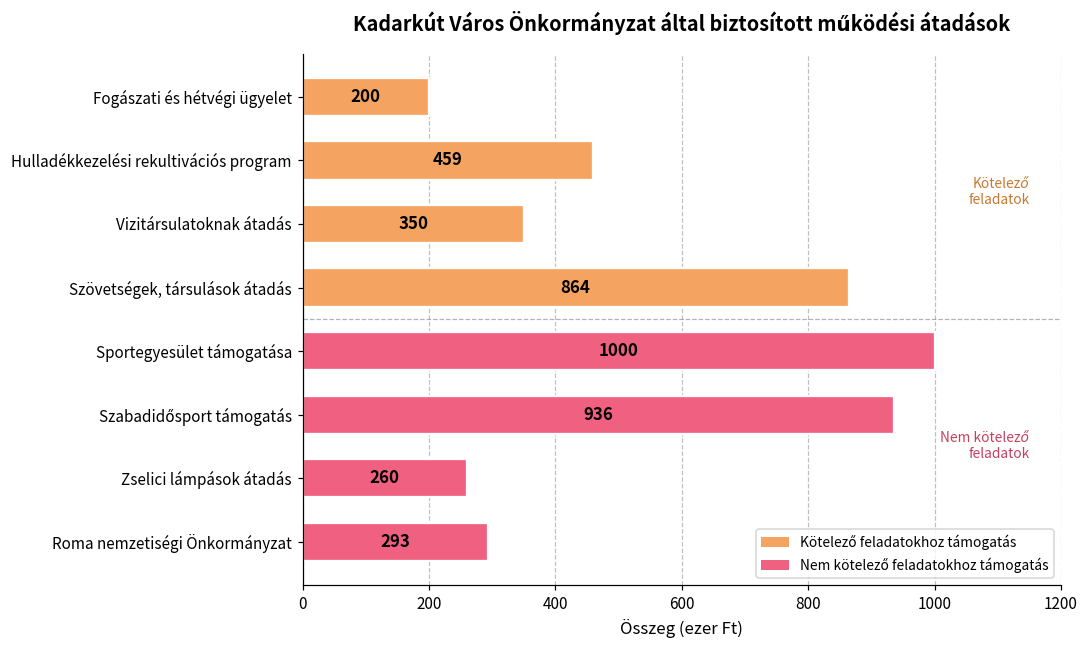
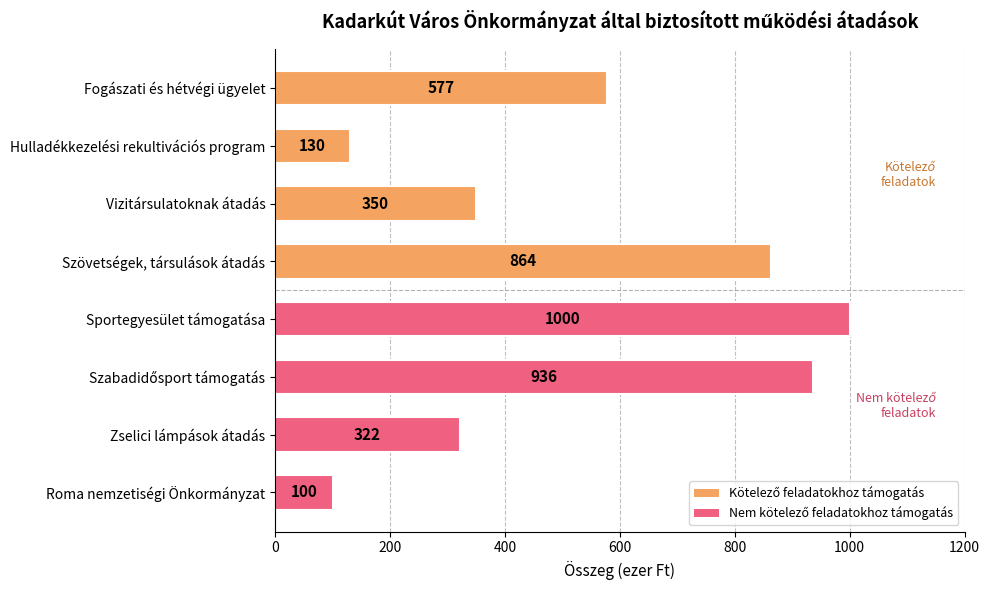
Fogászati és hétvégi ügyelet: 200 -> 577
Hulladékkezelési rekultivációs program: 459 -> 130
Zselici lámpások átadás: 260 -> 322
Roma nemzetiségi Önkormányzat: 293 -> 100
